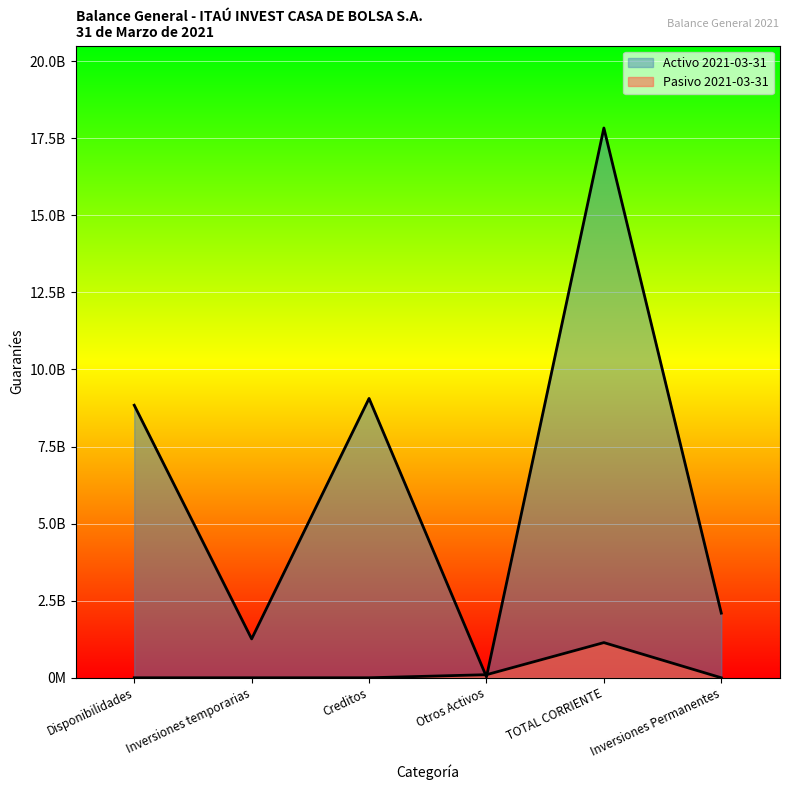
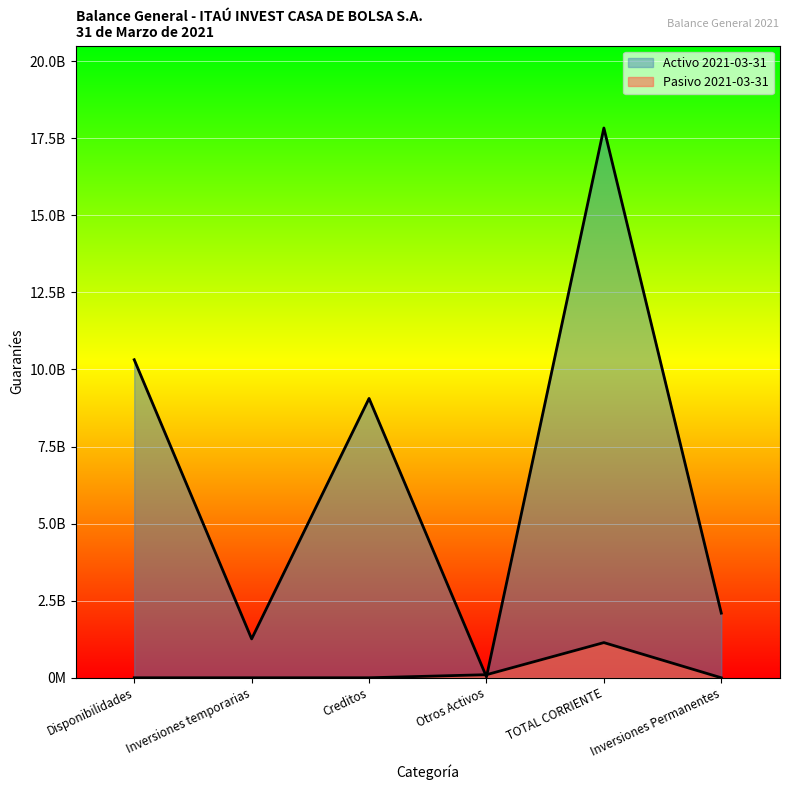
Activo 2021-03-31, Disponibilidades: 8800000000 -> 10300000000
